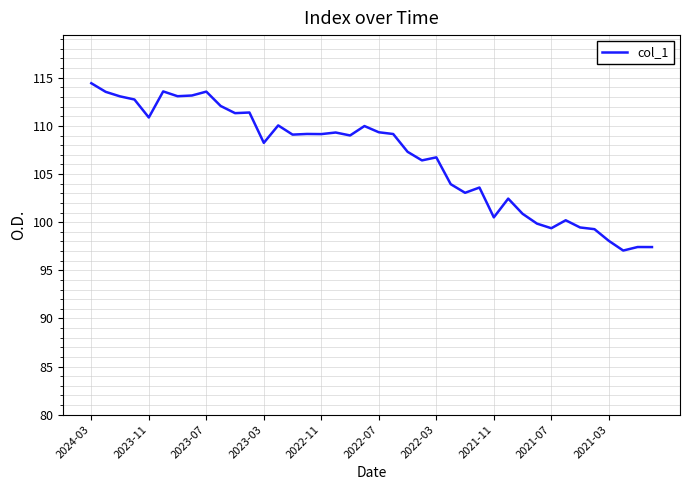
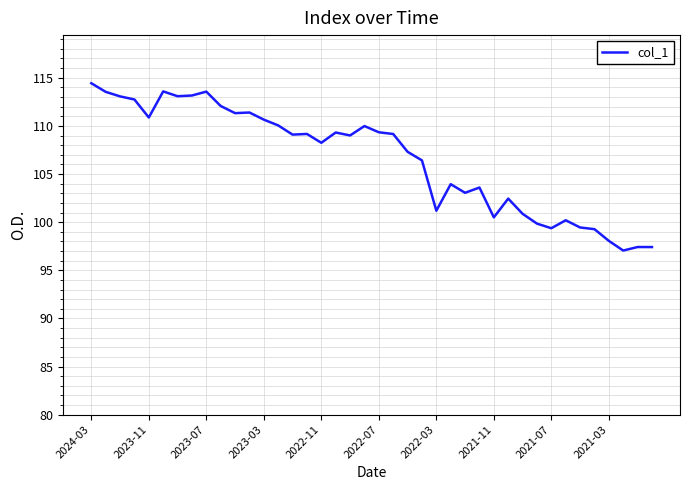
2023-03: 108 -> 111
2022-11: 109 -> 108
2022-03: 107 -> 101
